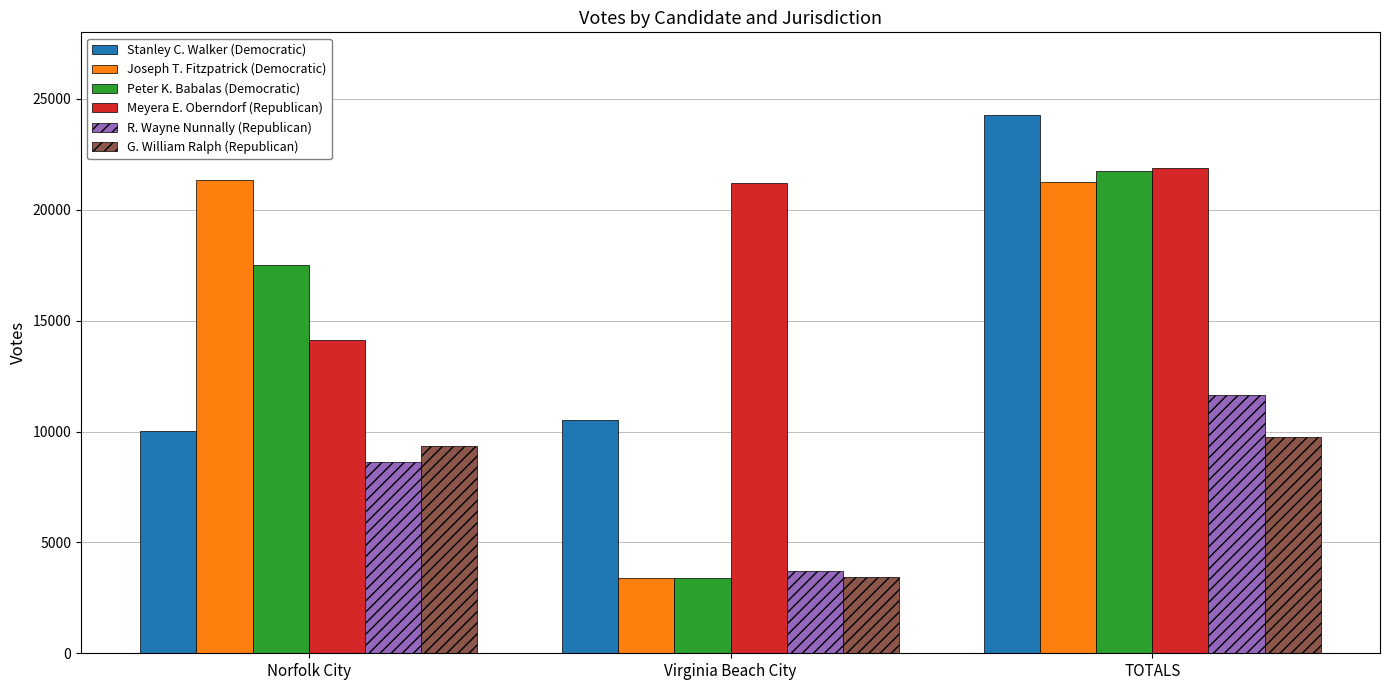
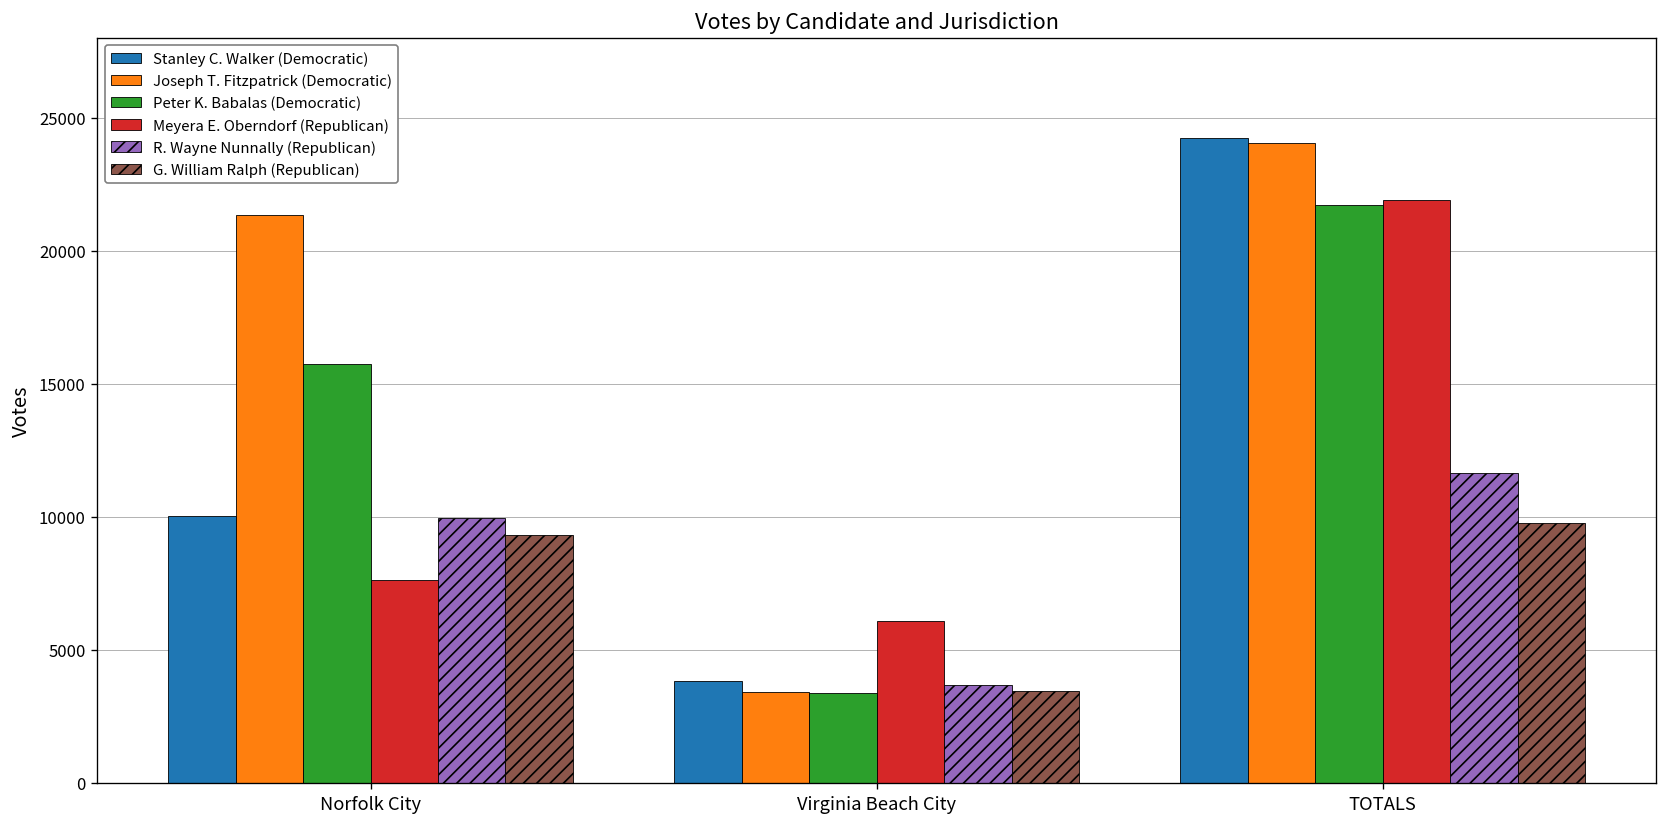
Peter K. Babalas (Democratic), Norfolk City: 17500 -> 15800
Meyera E. Oberndorf (Republican), Norfolk City: 14100 -> 7600
R. Wayne Nunnally (Republican), Norfolk City: 8600 -> 10000
Stanley C. Walker (Democratic), Virginia Beach City: 10500 -> 3800
Meyera E. Oberndorf (Republican), Virginia Beach City: 21200 -> 6100
Joseph T. Fitzpatrick (Democratic), TOTALS: 21300 -> 24000
